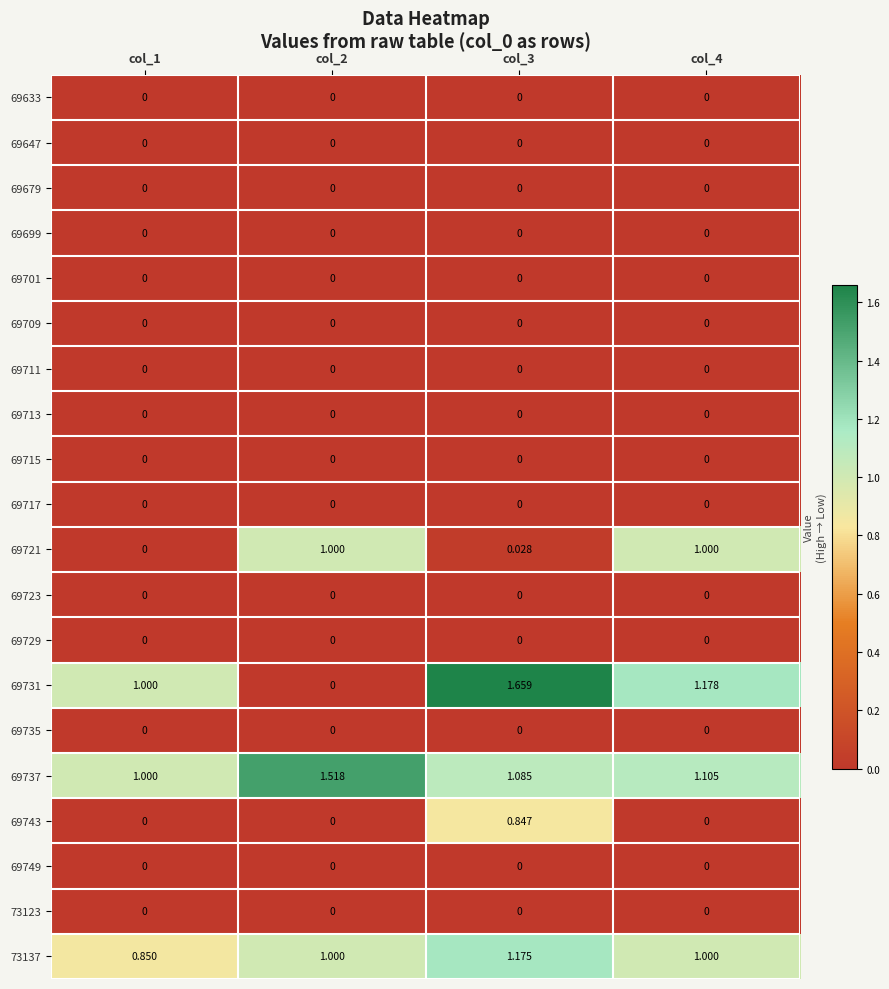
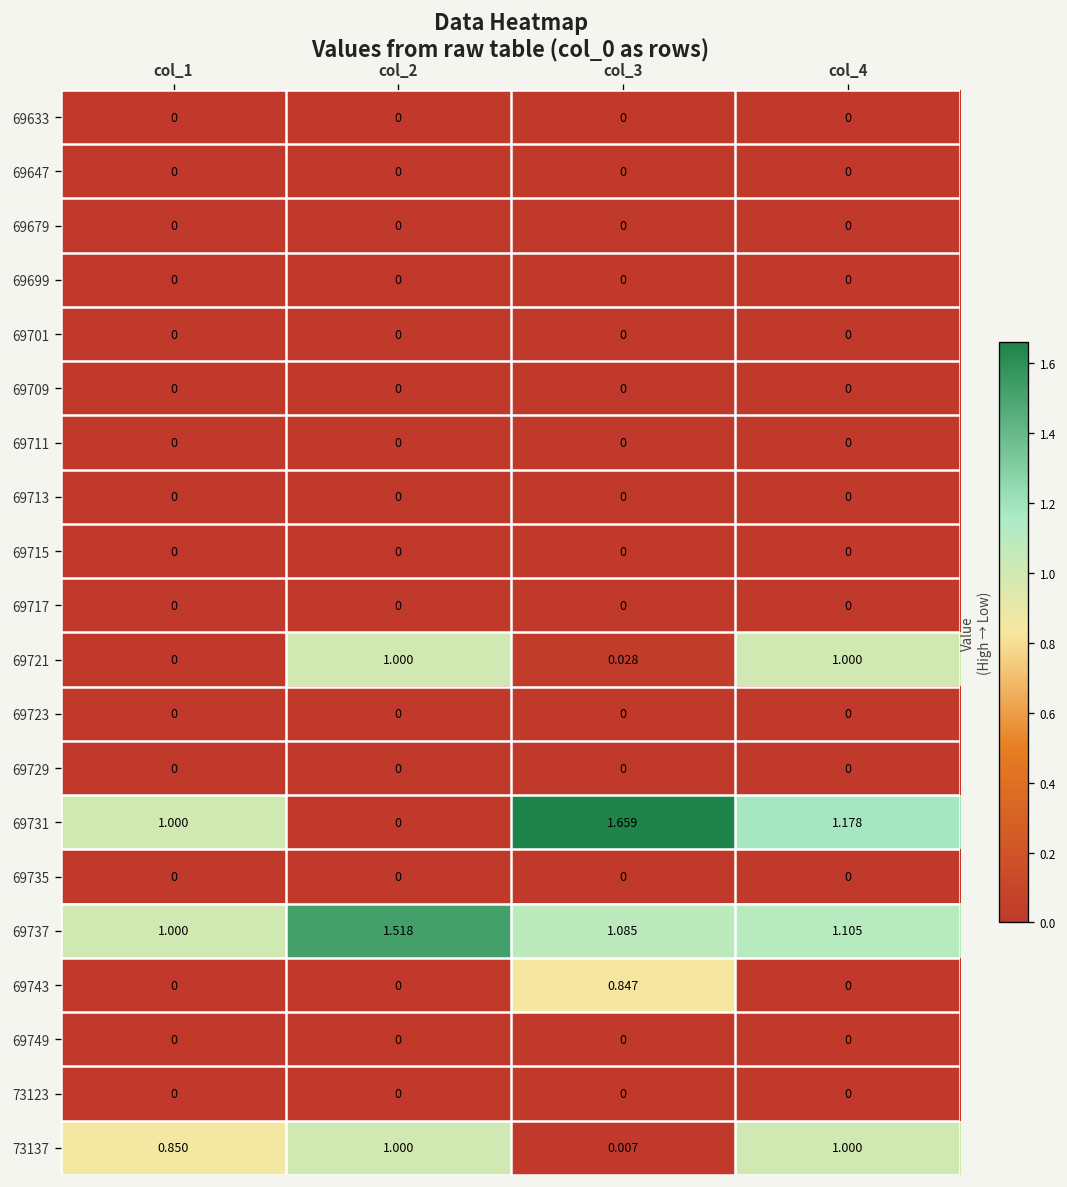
73137, col_3: 1.175 -> 0.007
